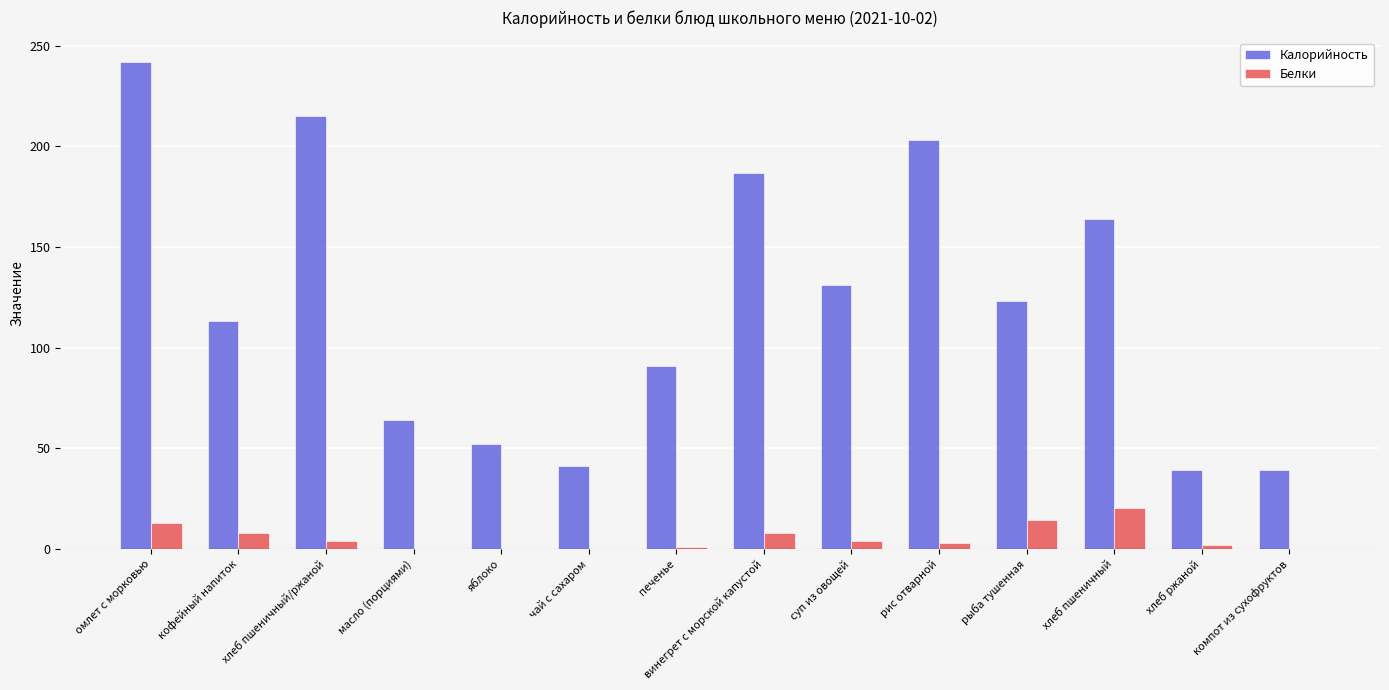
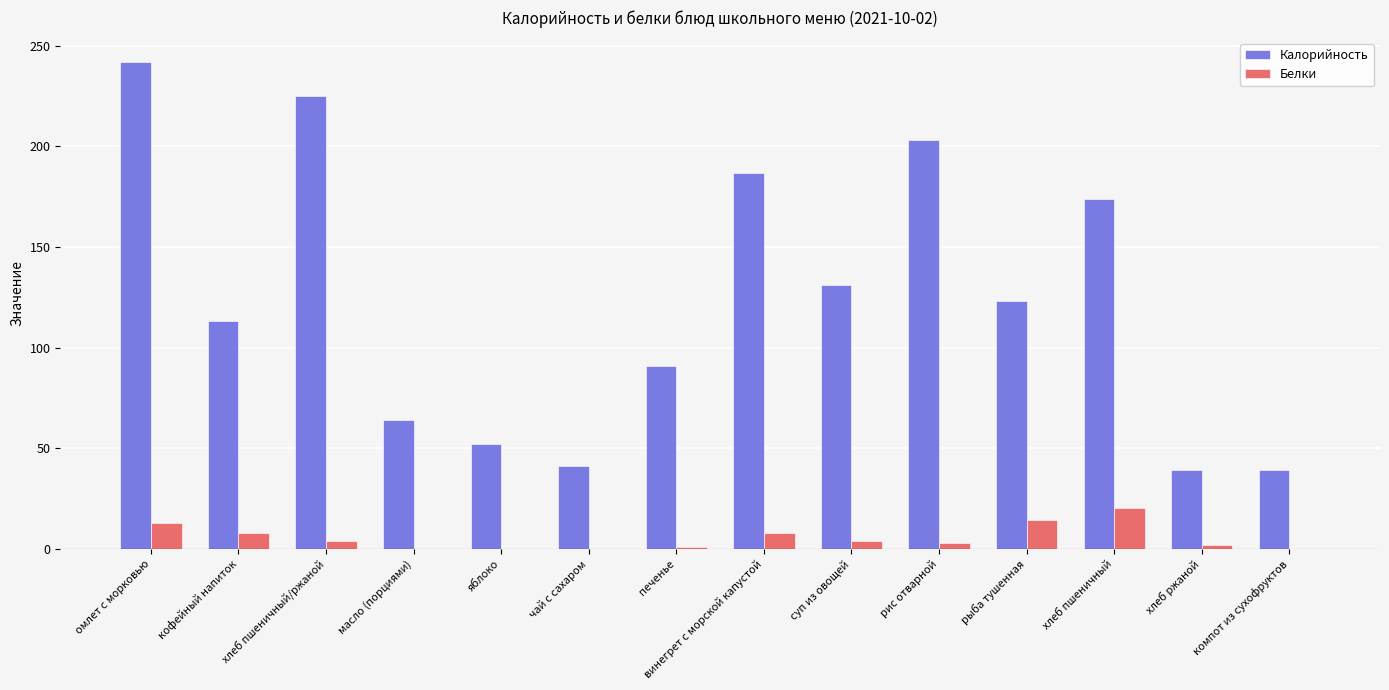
Калорийность, хлеб пшеничный/ржаной: 215 -> 225
Калорийность, хлеб пшеничный: 164 -> 174
